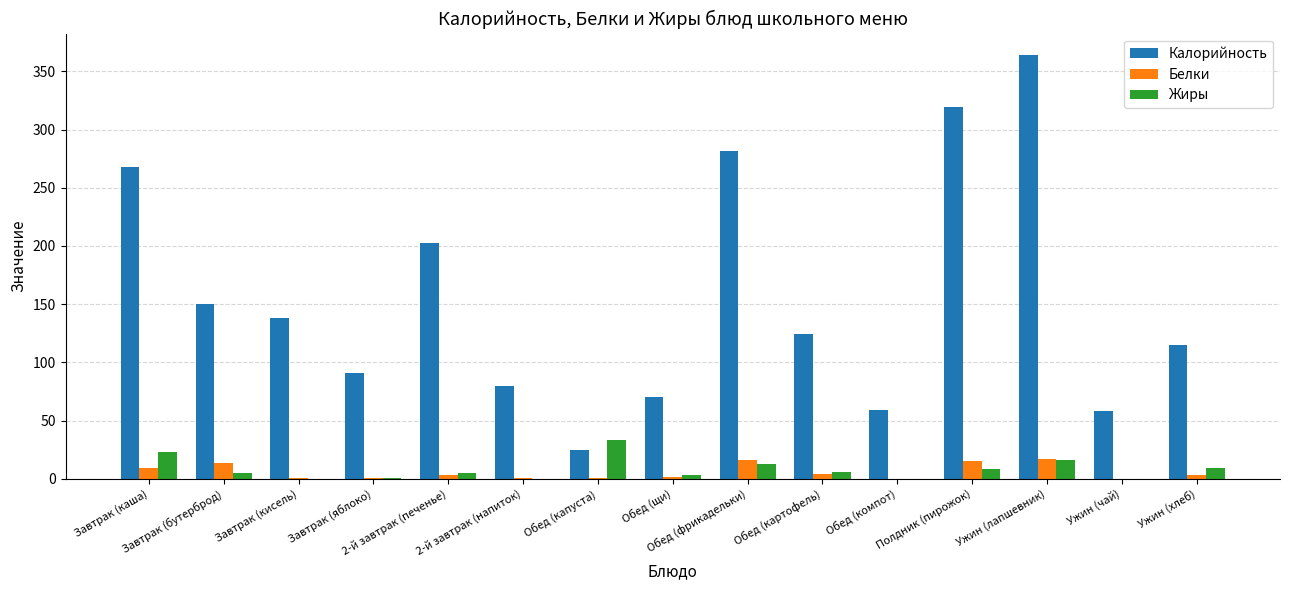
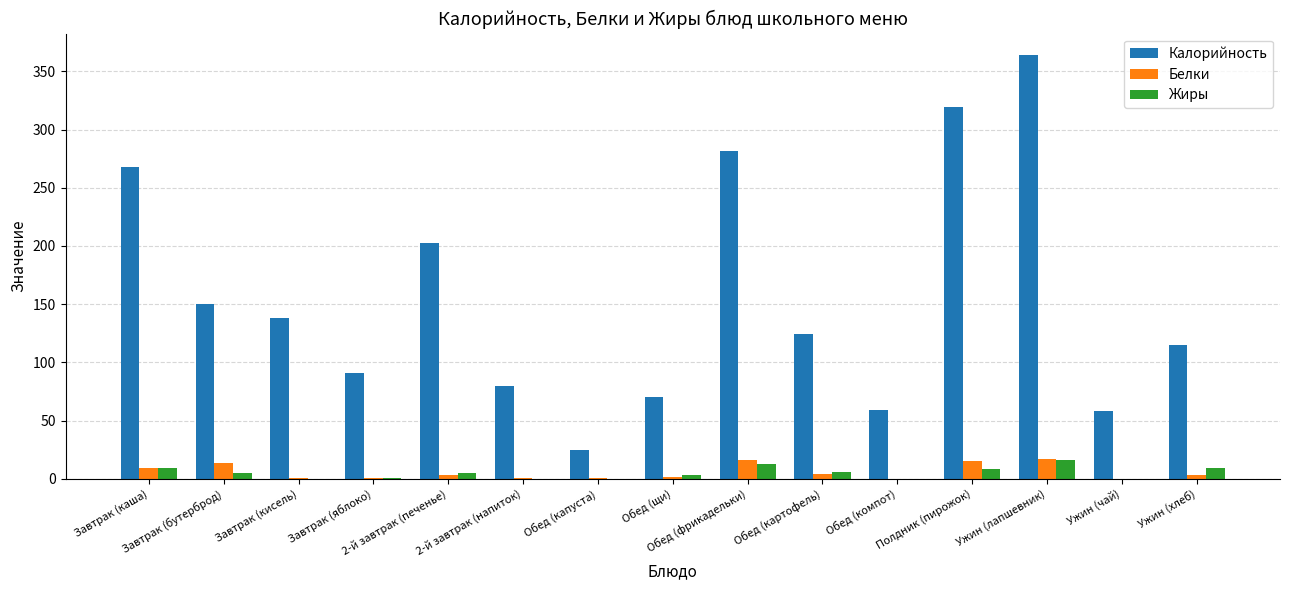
Жиры, Завтрак (каша): 23 -> 9
Жиры, Обед (капуста): 34 -> 0
